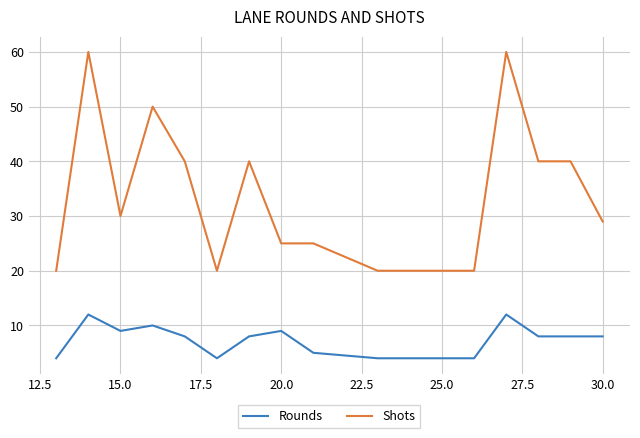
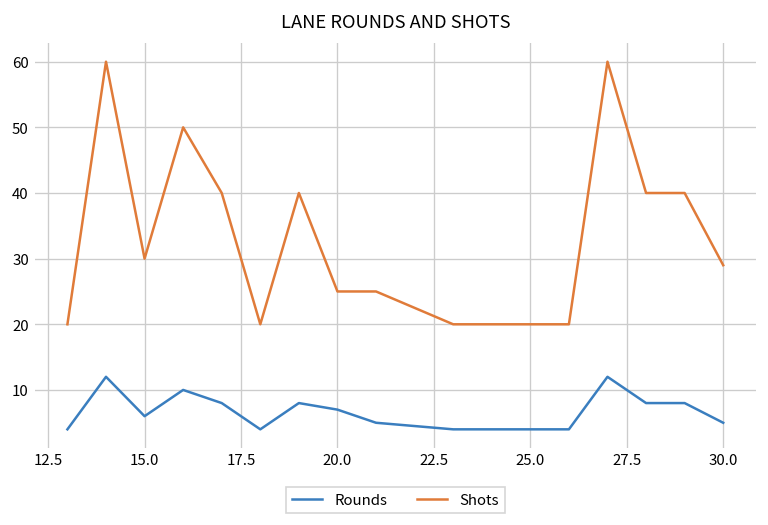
Rounds, 15.0: 9 -> 6
Rounds, 20.0: 9 -> 7
Rounds, 30.0: 8 -> 5
